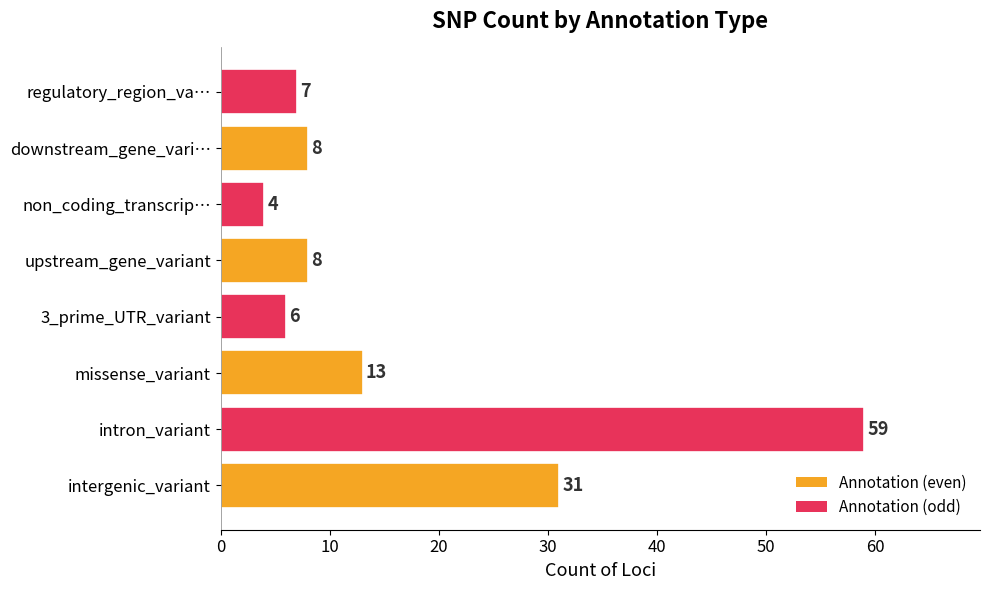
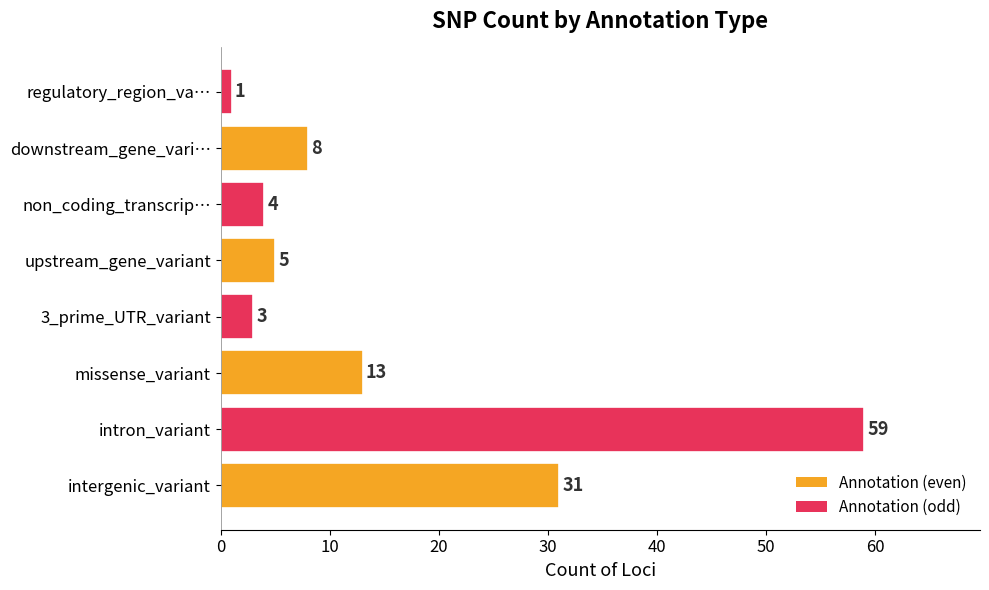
regulatory_region_va…: 7 -> 1
upstream_gene_variant: 8 -> 5
3_prime_UTR_variant: 6 -> 3
